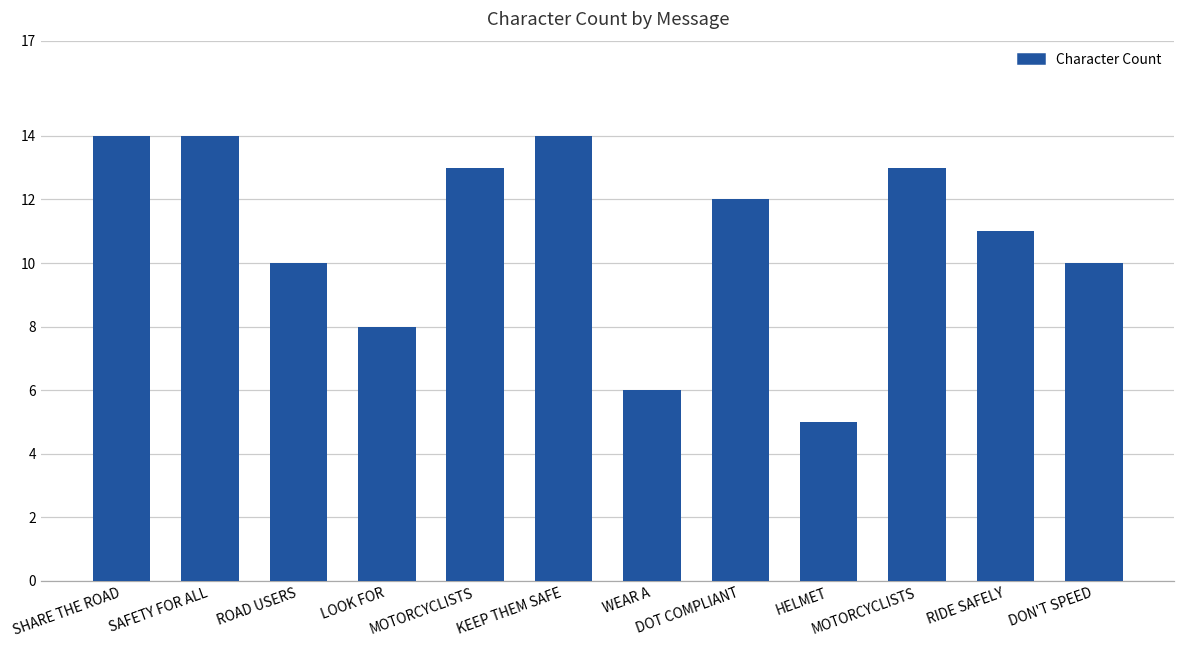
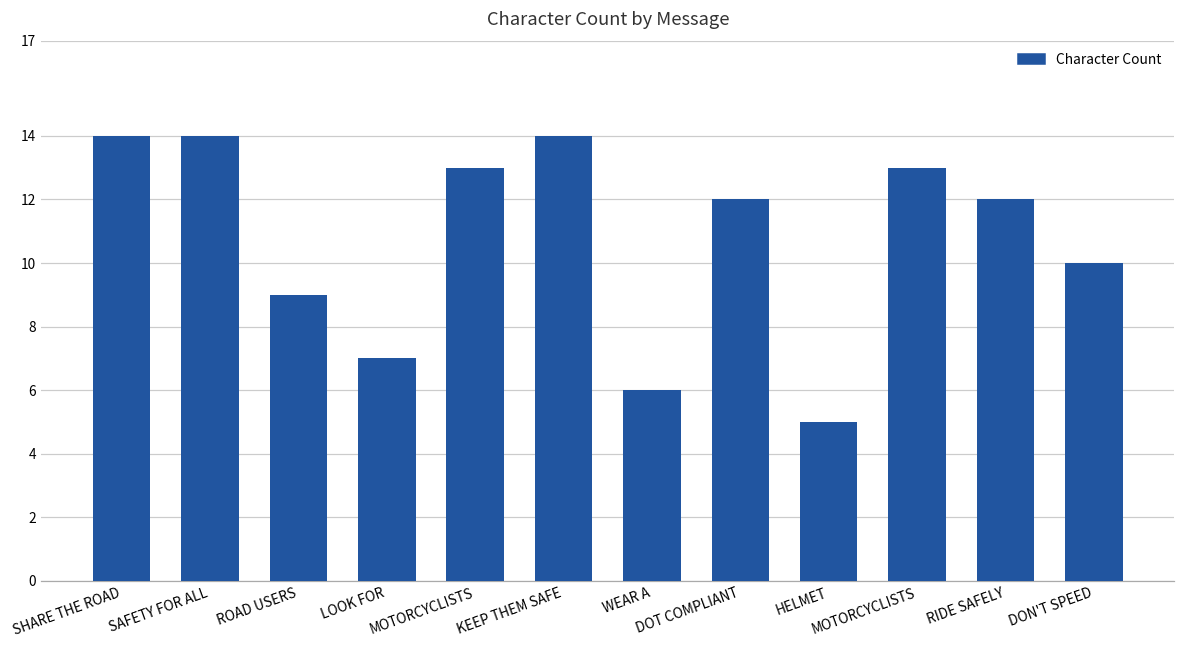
ROAD USERS: 10 -> 9
LOOK FOR: 8 -> 7
RIDE SAFELY: 11 -> 12
